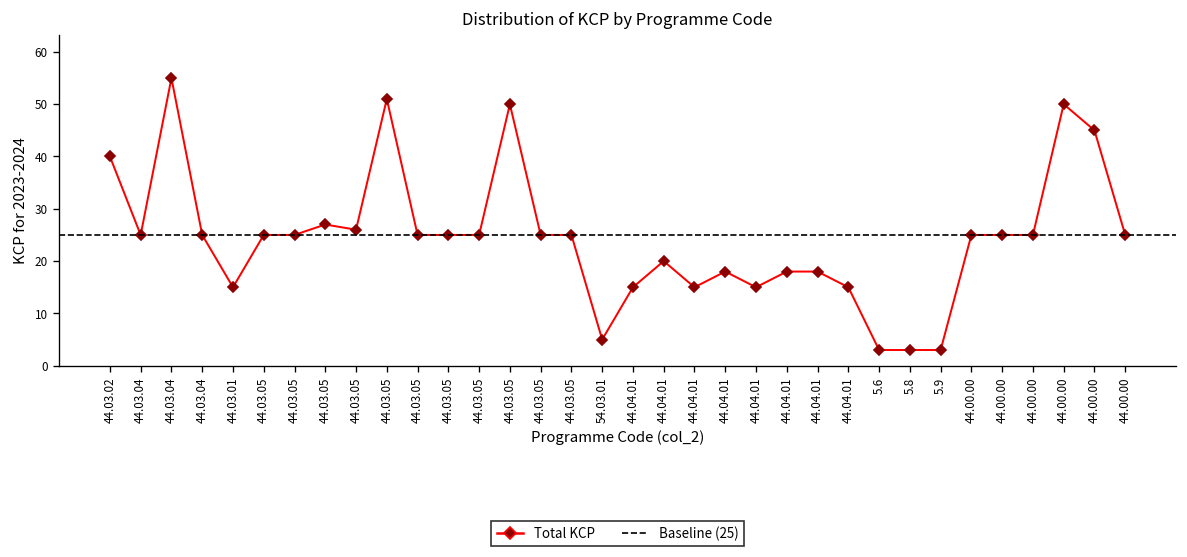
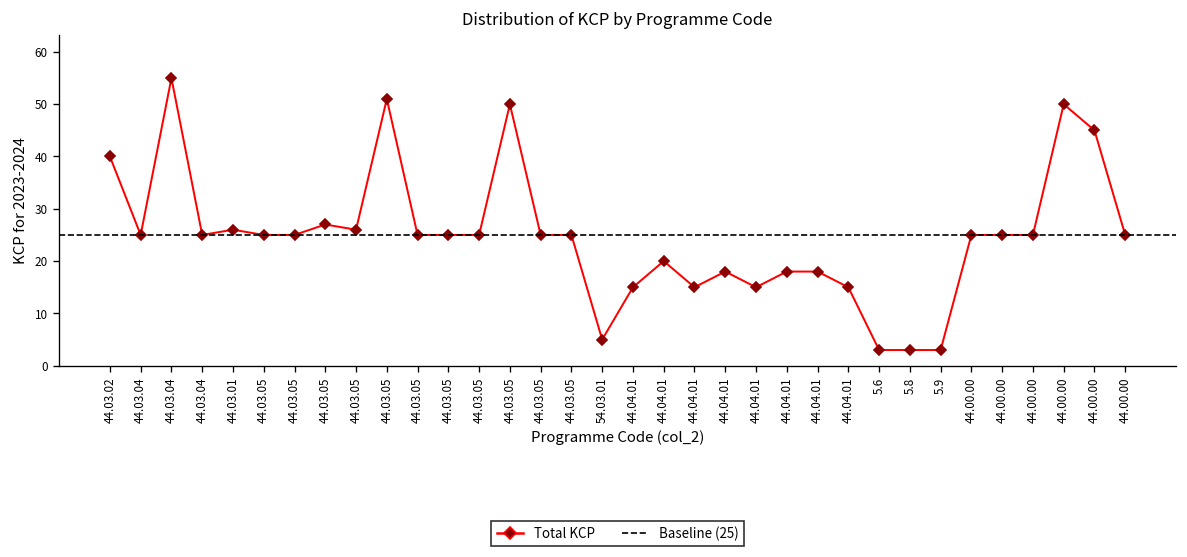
44.03.01: 15 -> 26
